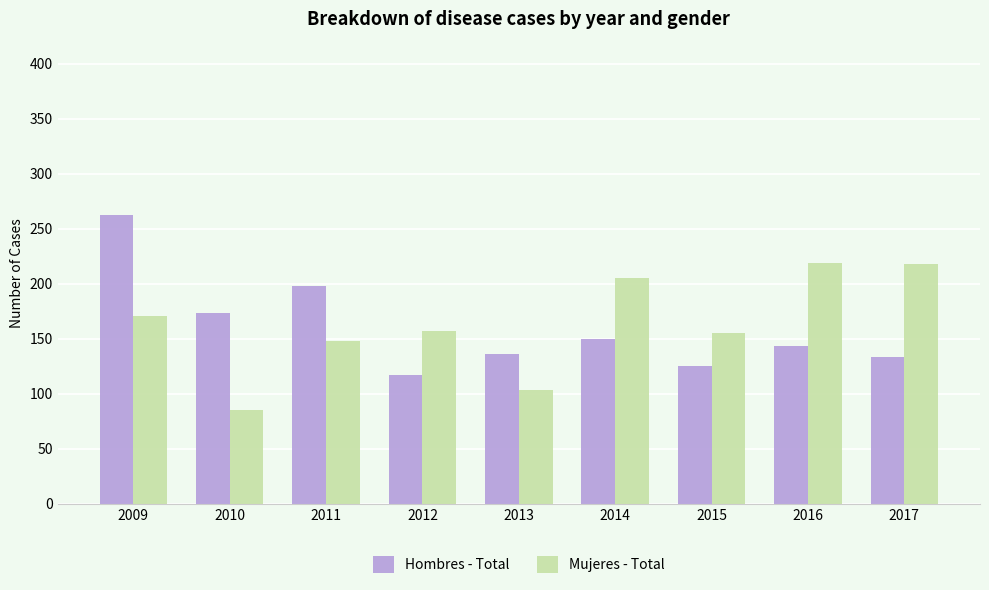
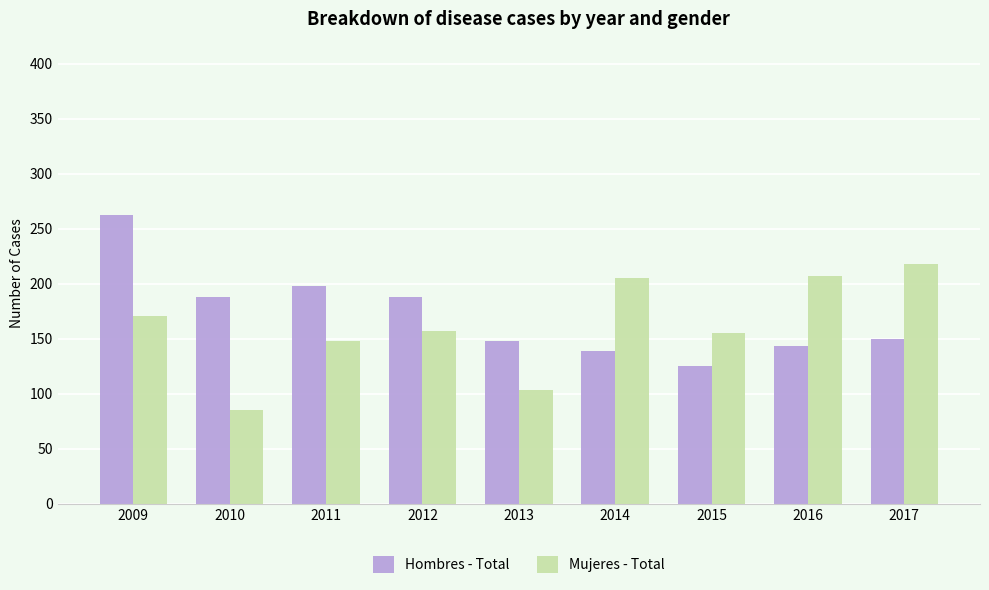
Hombres - Total, 2010: 173 -> 188
Hombres - Total, 2012: 117 -> 188
Hombres - Total, 2013: 136 -> 148
Hombres - Total, 2014: 150 -> 139
Mujeres - Total, 2016: 219 -> 207
Hombres - Total, 2017: 133 -> 150
